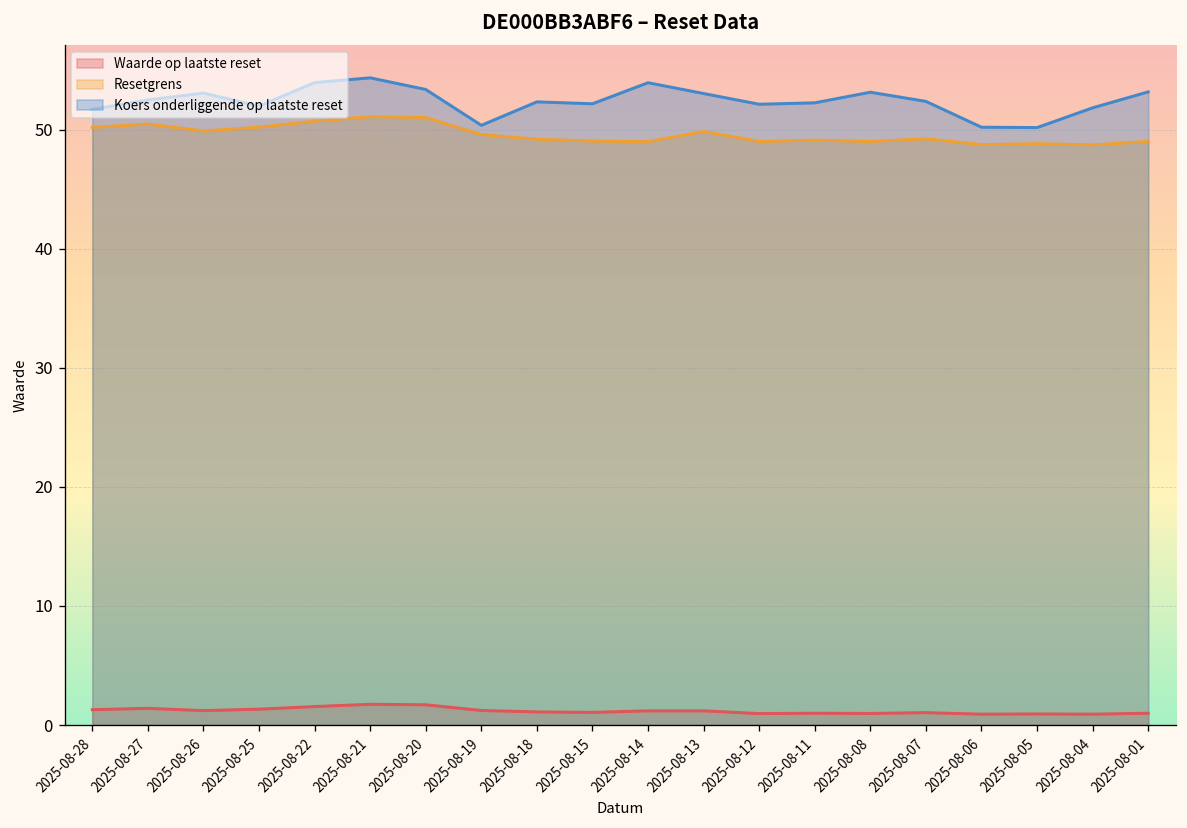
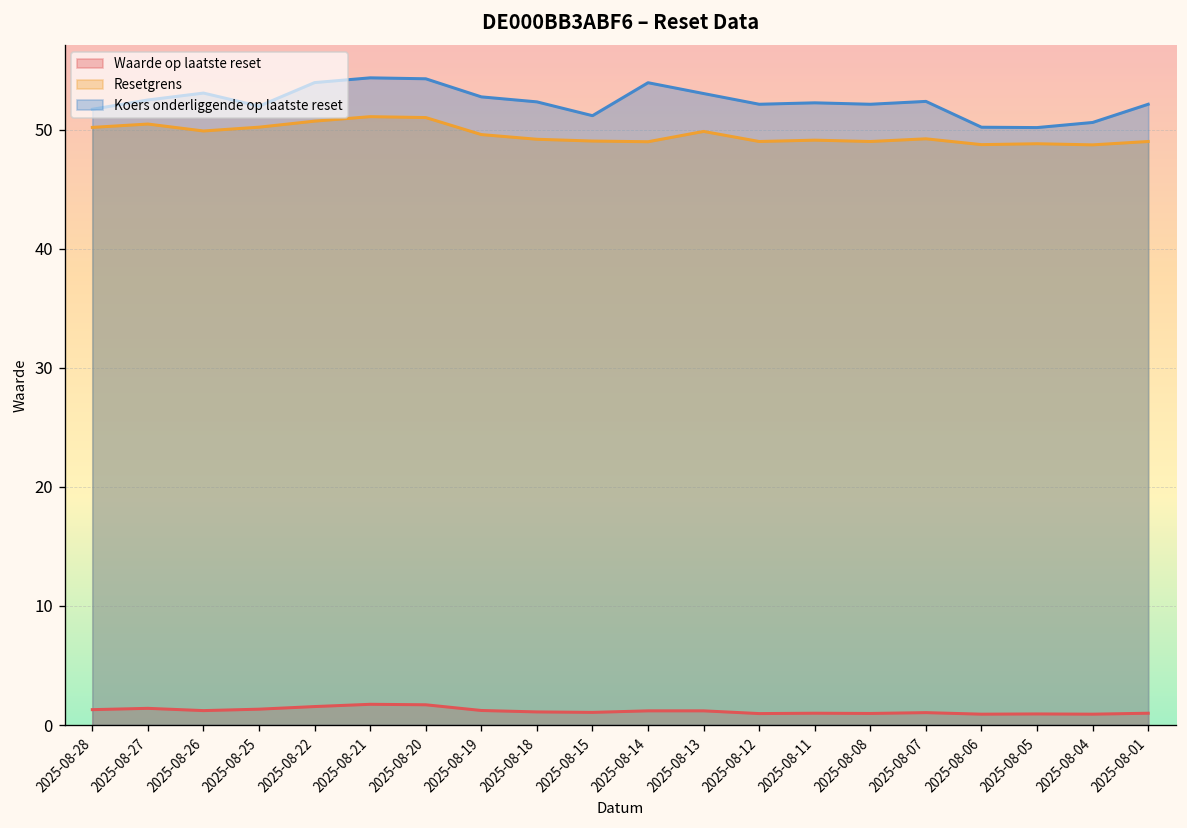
Koers onderliggende op laatste reset, 2025-08-20: 53 -> 54
Koers onderliggende op laatste reset, 2025-08-19: 50 -> 53
Koers onderliggende op laatste reset, 2025-08-15: 52 -> 51
Koers onderliggende op laatste reset, 2025-08-08: 53 -> 52
Koers onderliggende op laatste reset, 2025-08-04: 52 -> 51
Koers onderliggende op laatste reset, 2025-08-01: 53 -> 52
